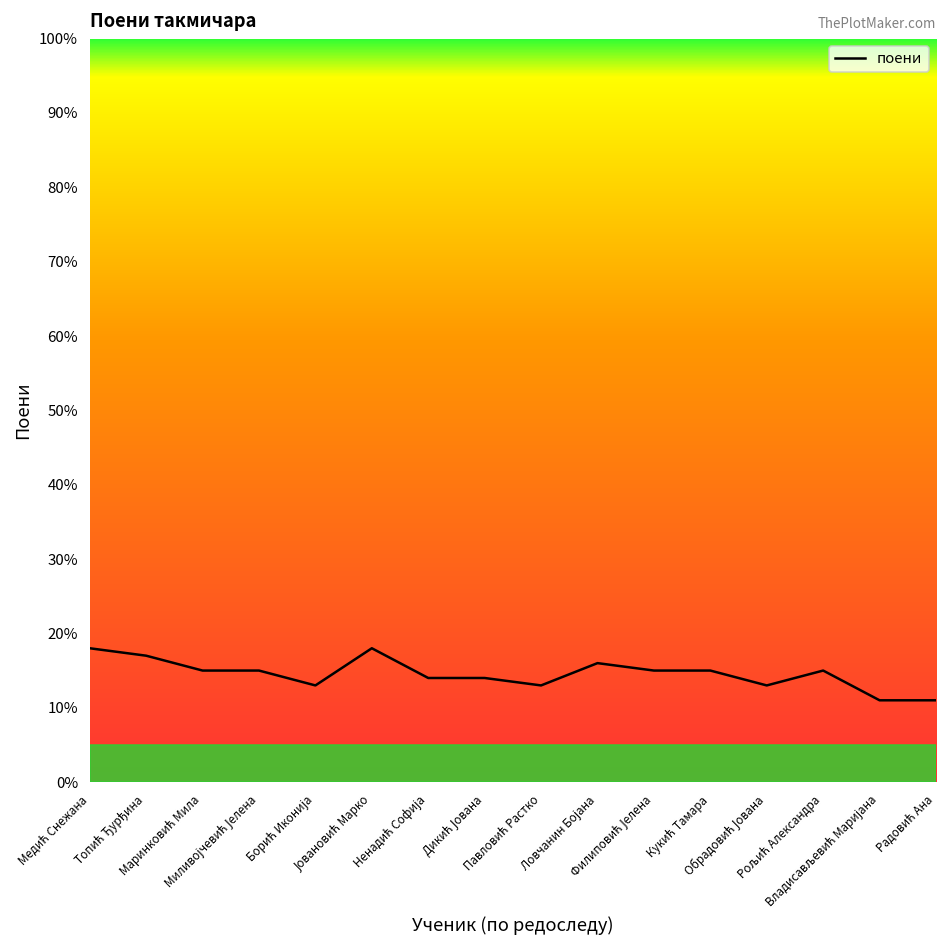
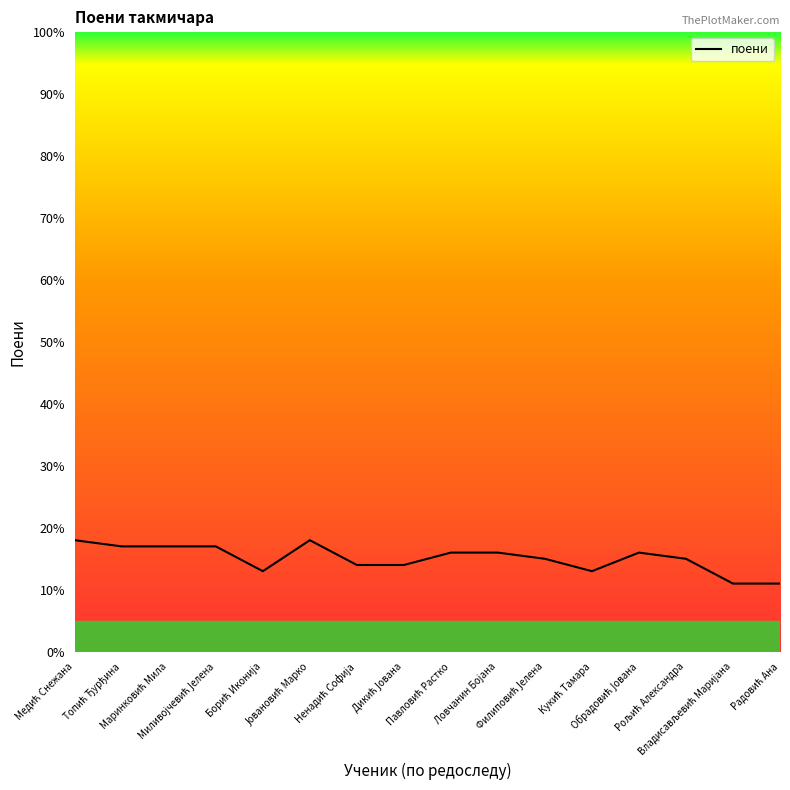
Маринковић Мила: 15% -> 17%
Миливојчевић Јелена: 15% -> 17%
Павловић Растко: 13% -> 16%
Кукић Тамара: 15% -> 13%
Обрадовић Јована: 13% -> 16%
